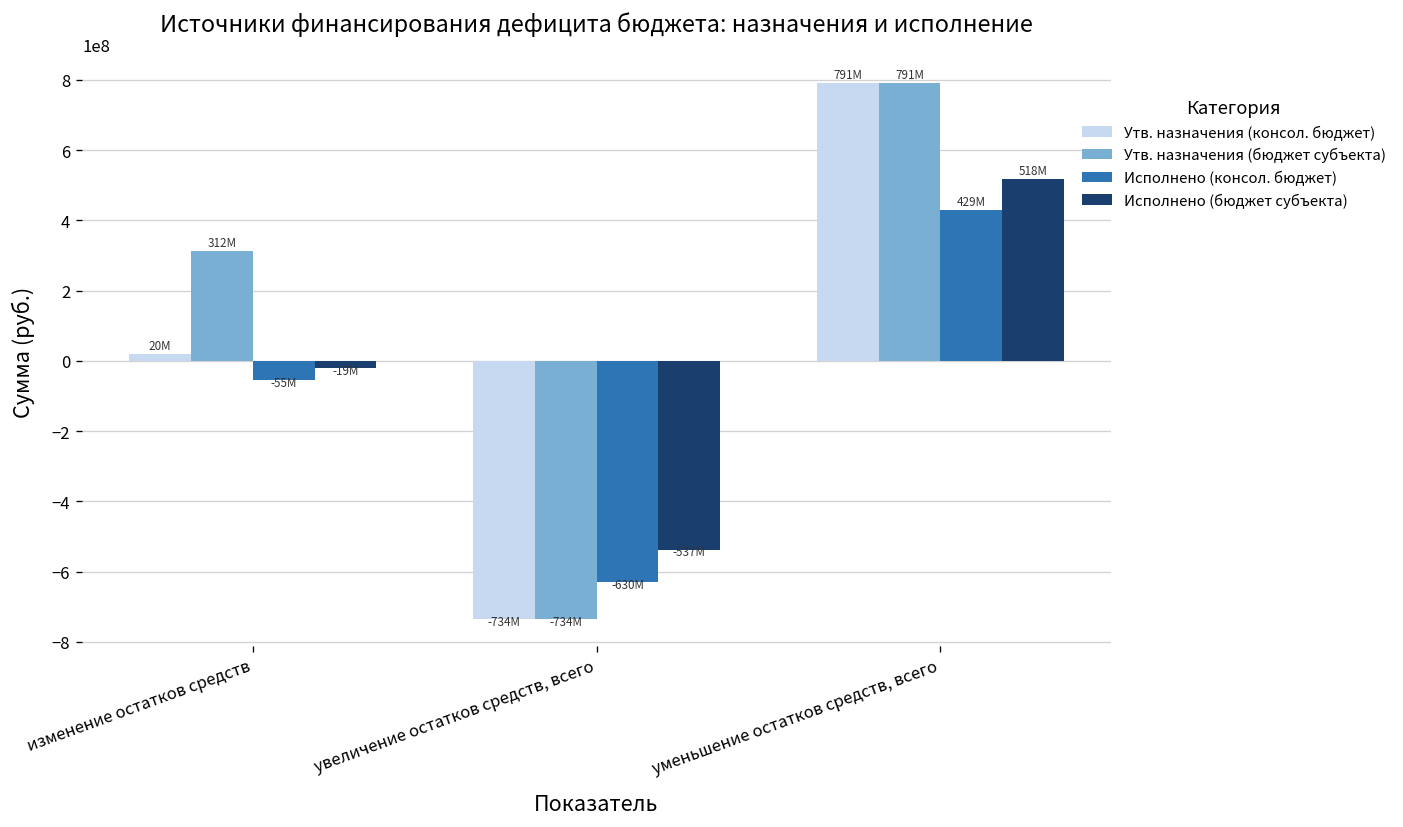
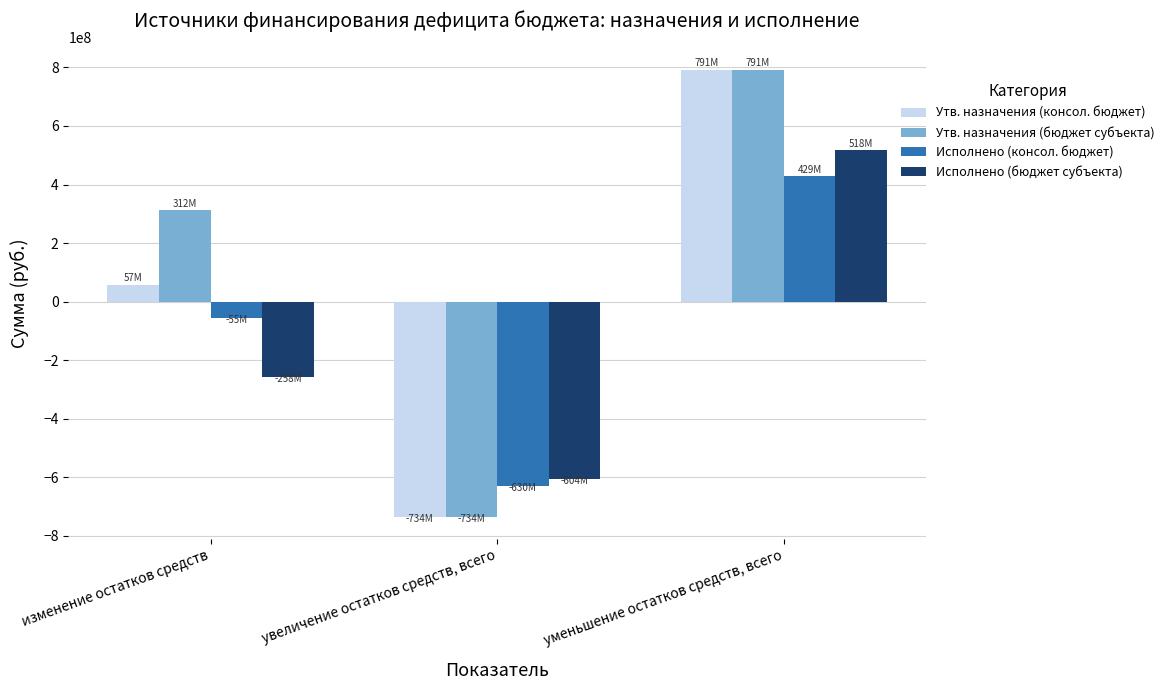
Утв. назначения (консол. бюджет), изменение остатков средств: 20M -> 57M
Исполнено (бюджет субъекта), изменение остатков средств: -19M -> -258M
Исполнено (бюджет субъекта), увеличение остатков средств, всего: -537M -> -604M
